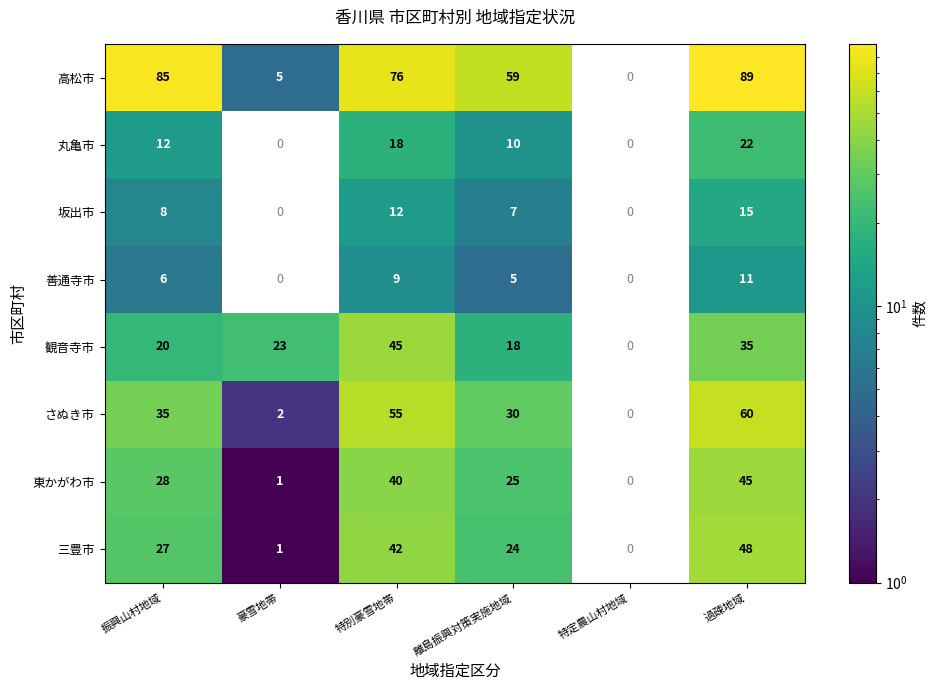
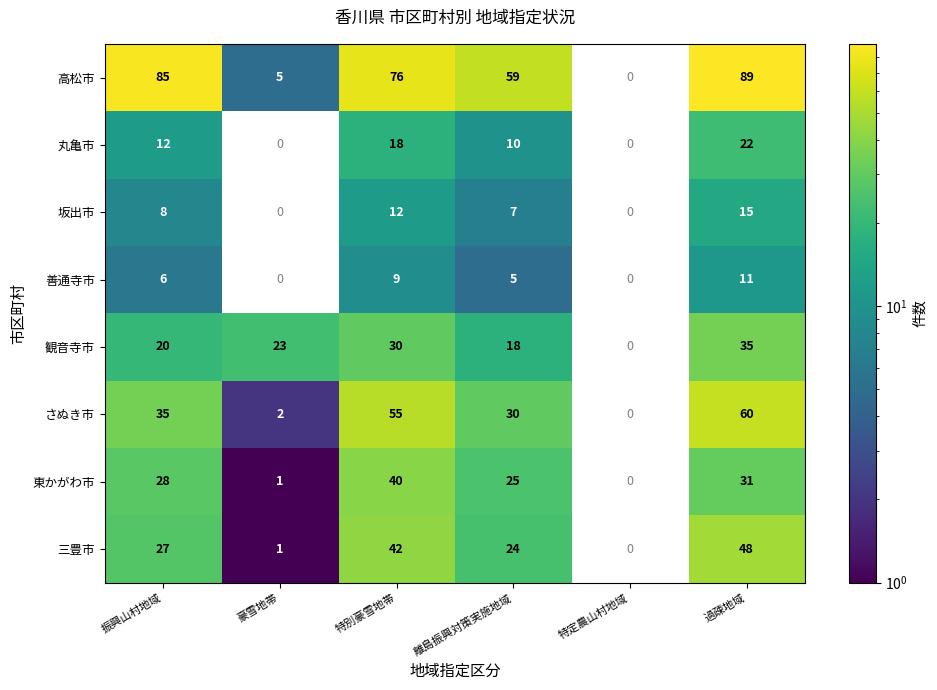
観音寺市, 特別豪雪地帯: 45 -> 30
東かがわ市, 過疎地域: 45 -> 31
